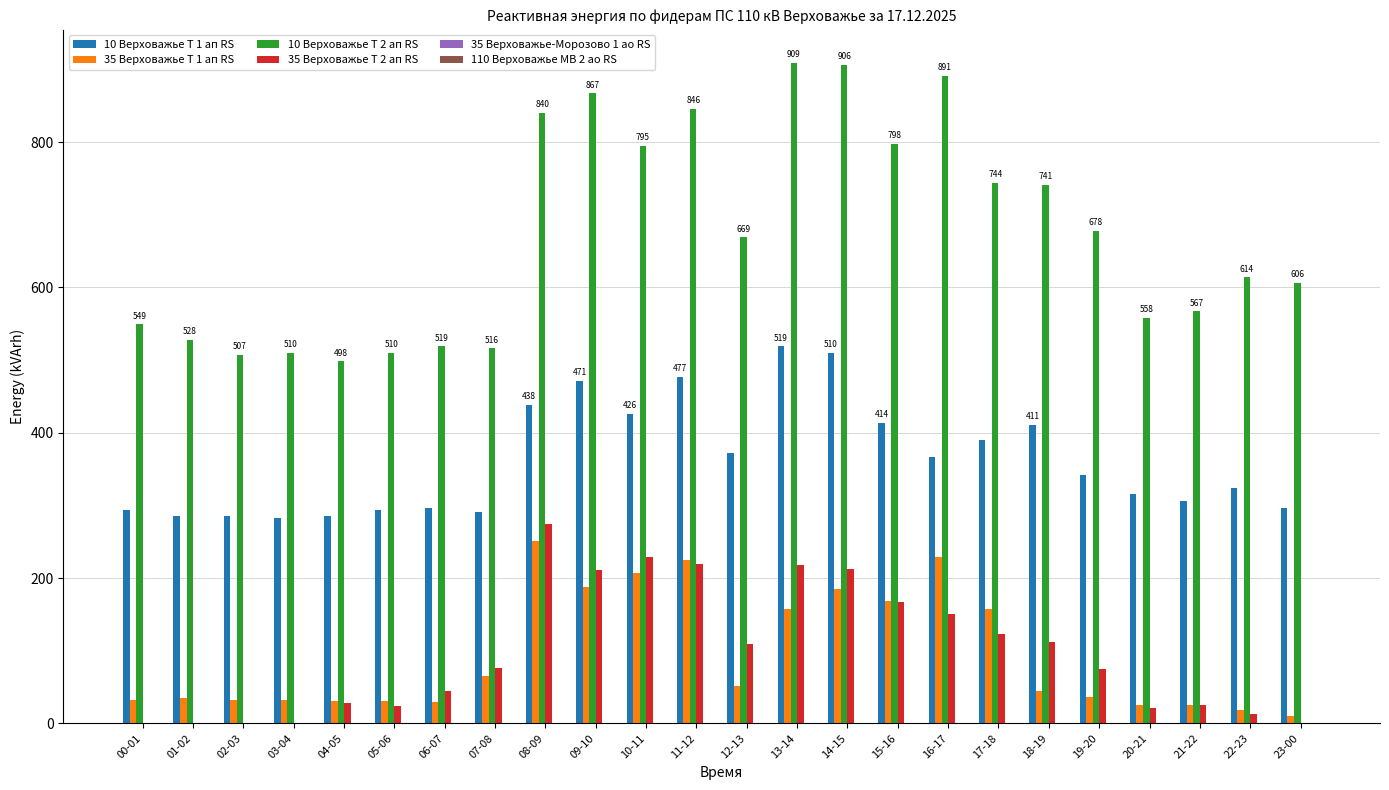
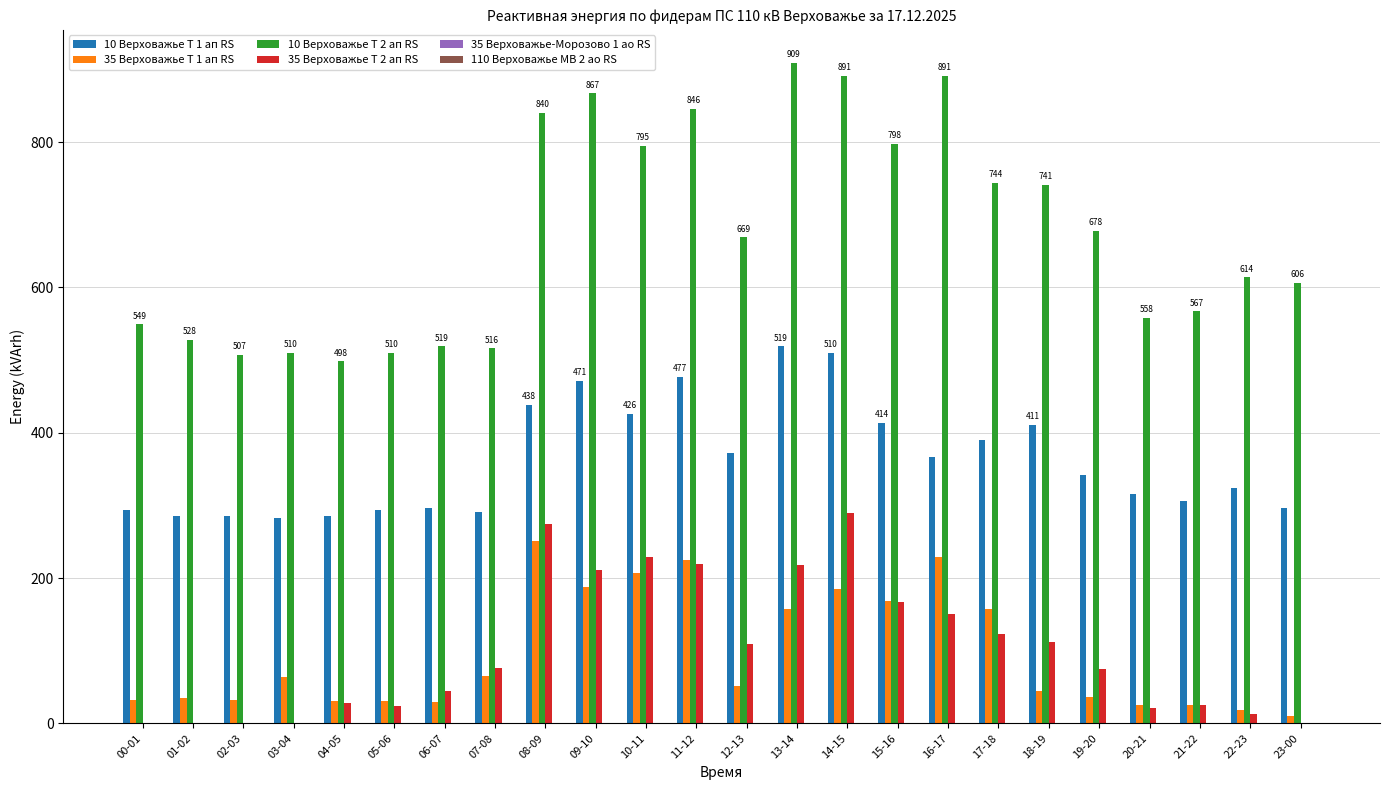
35 Верховажье Т 1 ап RS, 03-04: 30 -> 60
10 Верховажье Т 2 ап RS, 14-15: 906 -> 891
35 Верховажье Т 2 ап RS, 14-15: 210 -> 290
